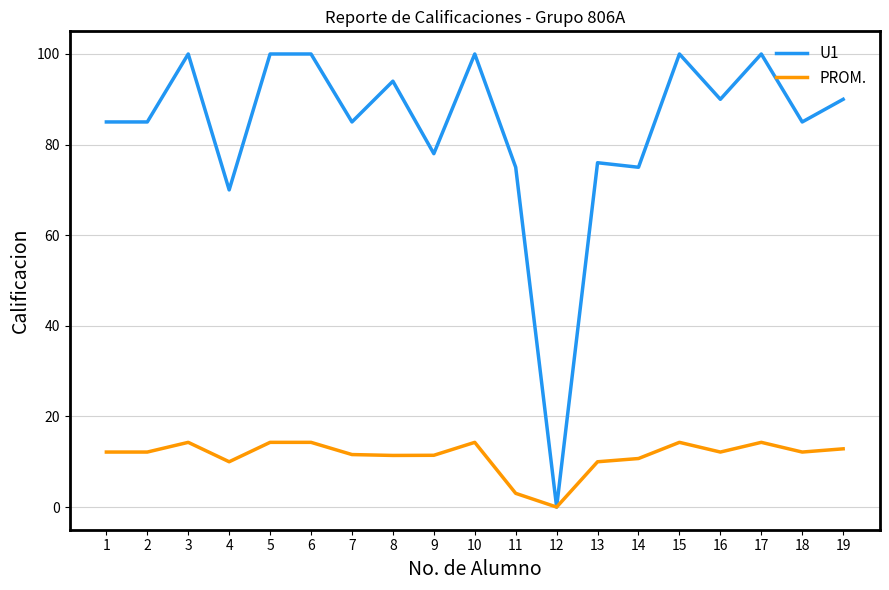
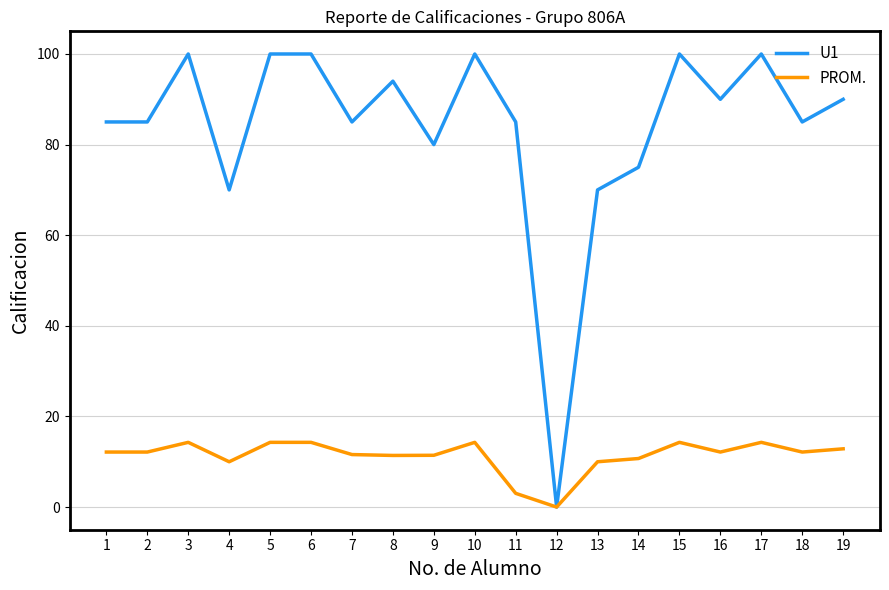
U1, 9: 78 -> 80
U1, 11: 75 -> 85
U1, 13: 76 -> 70
